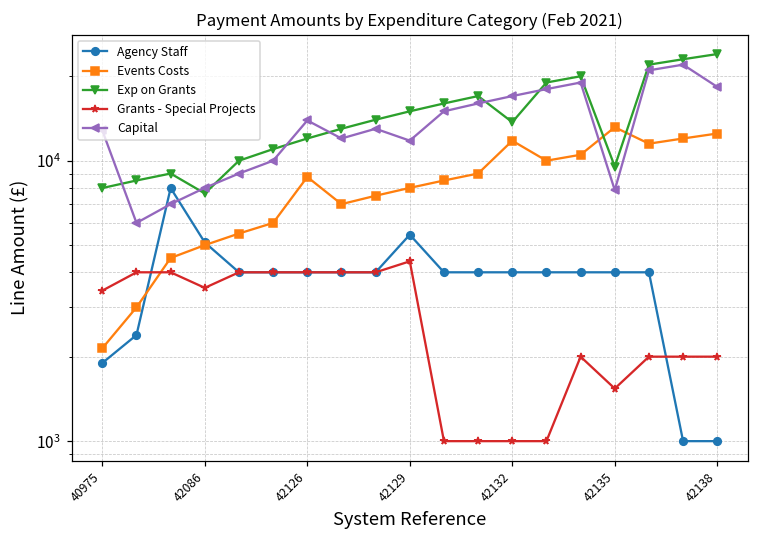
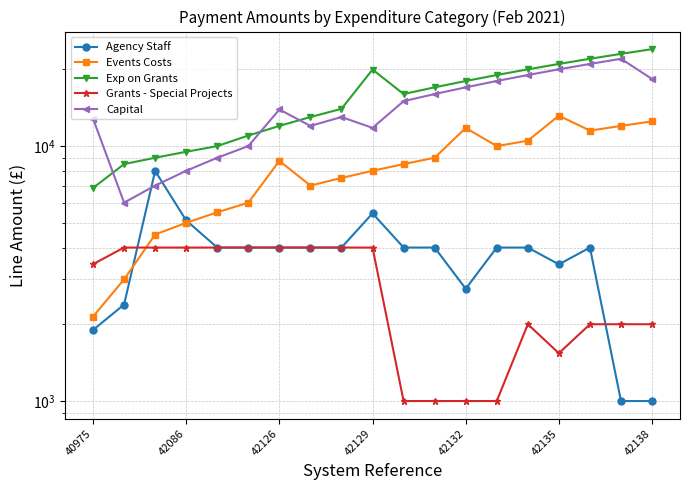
Exp on Grants, 40975: 8000 -> 6800
Exp on Grants, 42086: 7600 -> 9500
Grants - Special Projects, 42086: 3500 -> 4000
Exp on Grants, 42129: 15000 -> 20000
Grants - Special Projects, 42129: 4400 -> 4000
Agency Staff, 42132: 4000 -> 2800
Exp on Grants, 42132: 14000 -> 18000
Agency Staff, 42135: 4000 -> 3400
Exp on Grants, 42135: 9500 -> 21000
Capital, 42135: 7900 -> 20000
